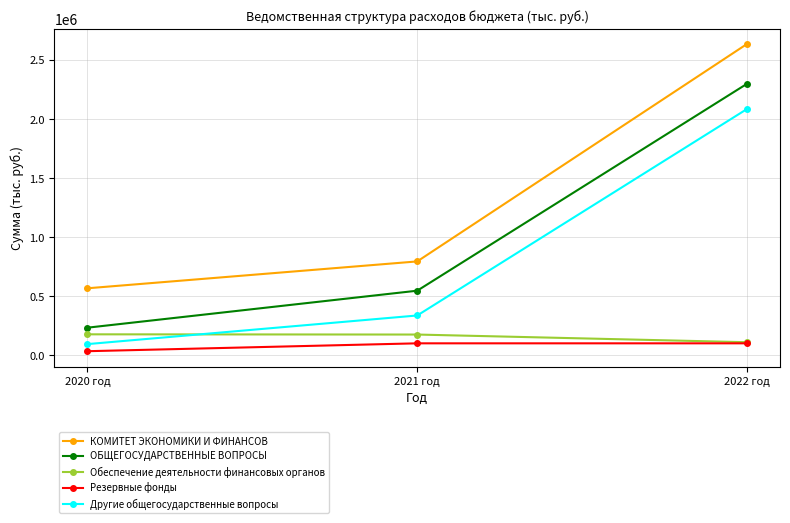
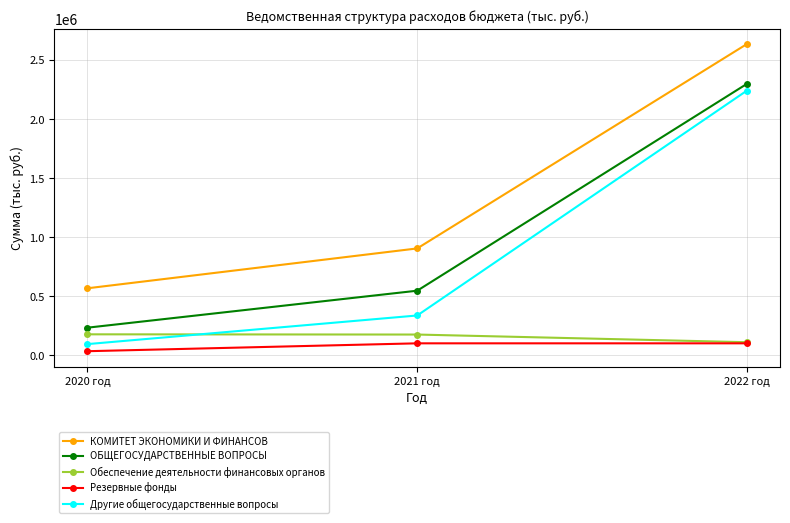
КОМИТЕТ ЭКОНОМИКИ И ФИНАНСОВ, 2021 год: 800000 -> 910000
Другие общегосударственные вопросы, 2022 год: 2090000 -> 2240000
